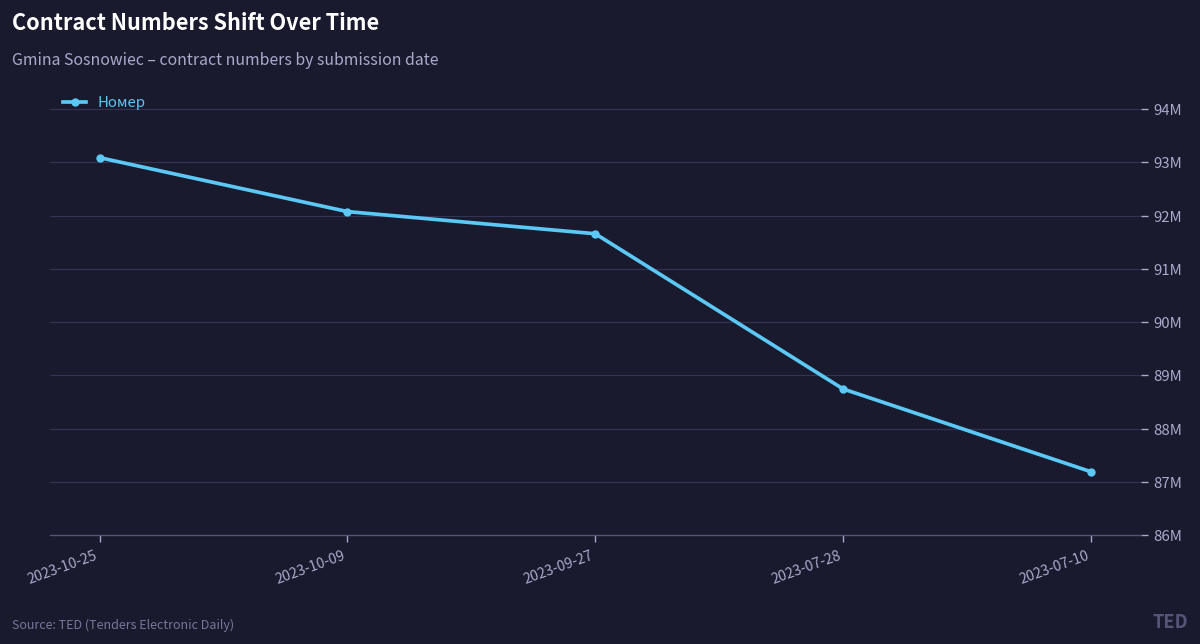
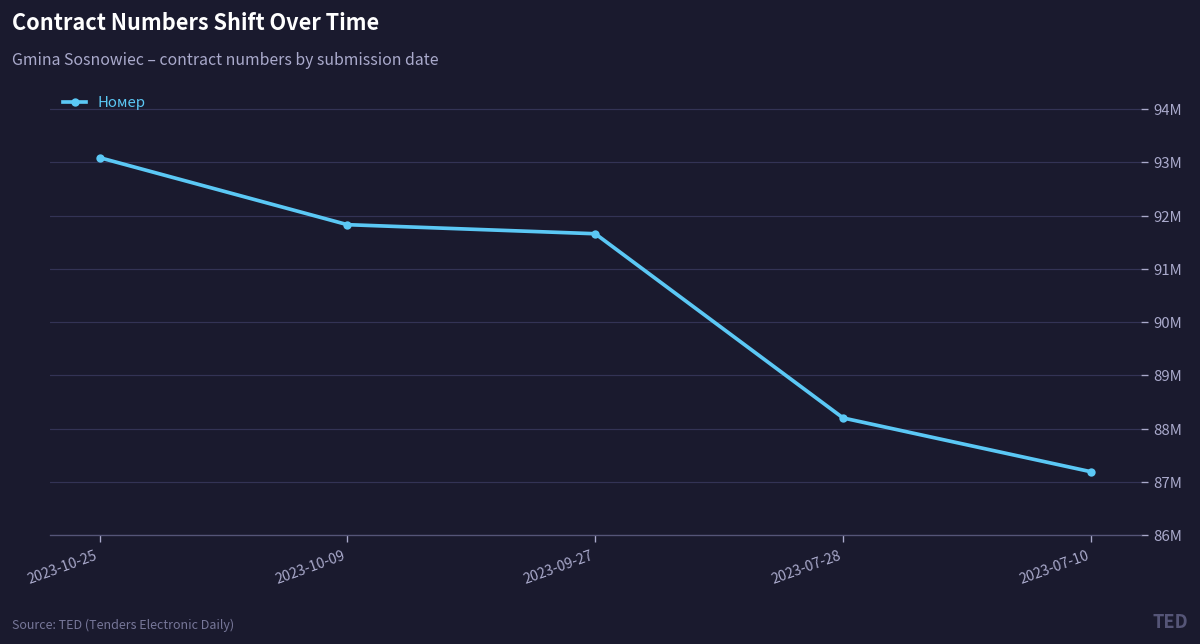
2023-10-09: 92100000 -> 91800000
2023-07-28: 88700000 -> 88200000
